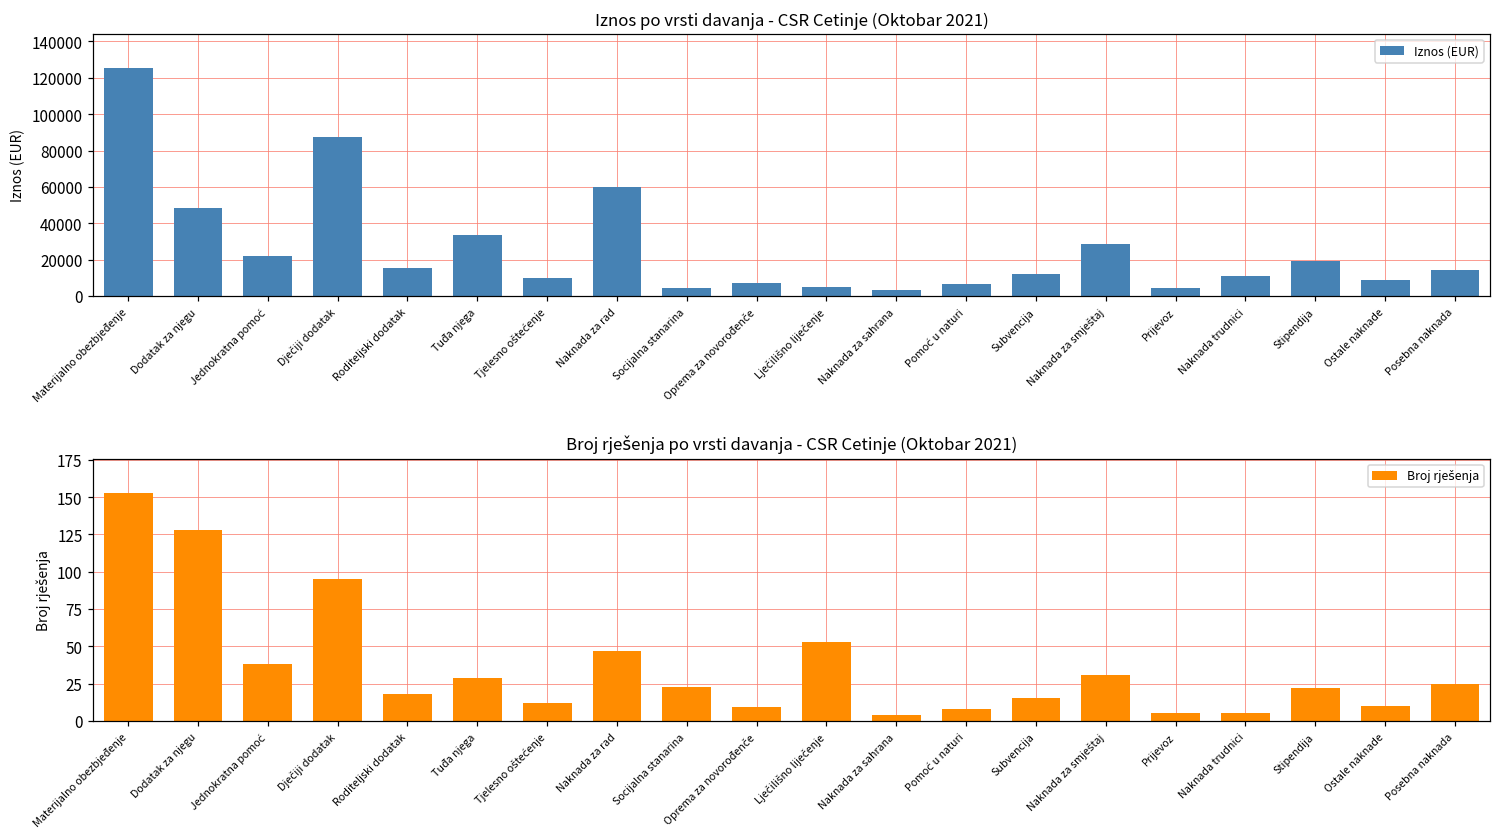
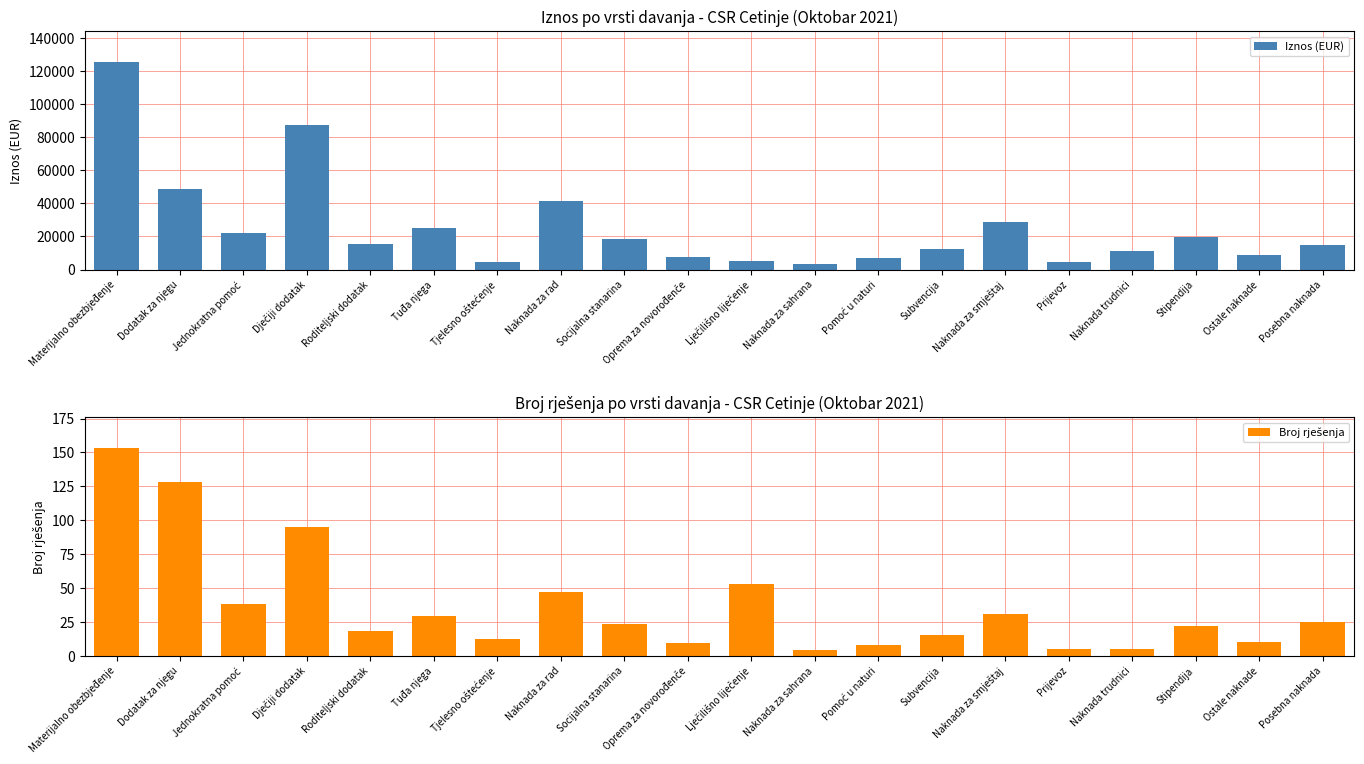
Iznos po vrsti davanja - CSR Cetinje (Oktobar 2021), Tuđa njega: 34000 -> 25000
Iznos po vrsti davanja - CSR Cetinje (Oktobar 2021), Tjelesno oštećenje: 10000 -> 5000
Iznos po vrsti davanja - CSR Cetinje (Oktobar 2021), Naknada za rad: 60000 -> 41000
Iznos po vrsti davanja - CSR Cetinje (Oktobar 2021), Socijalna stanarina: 4000 -> 19000
